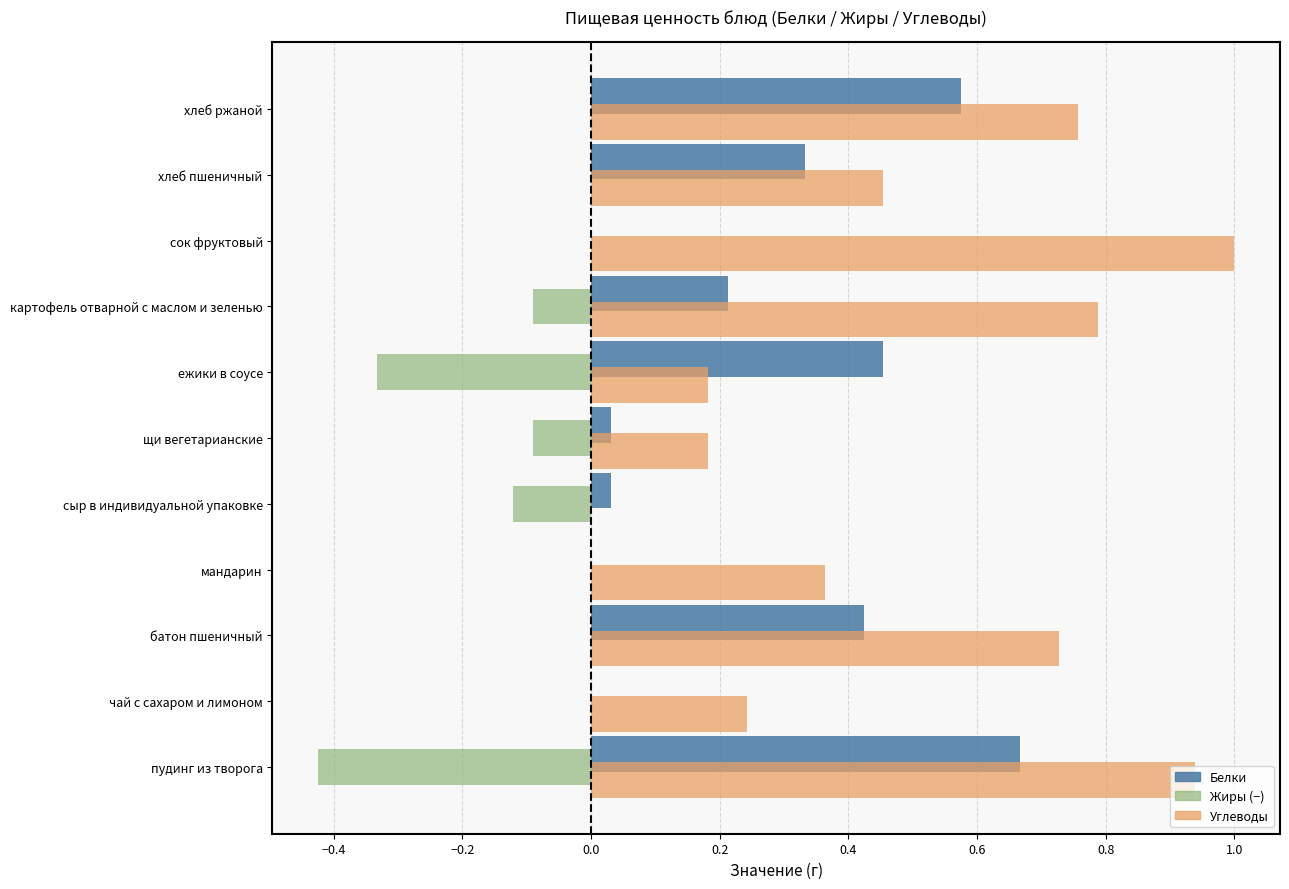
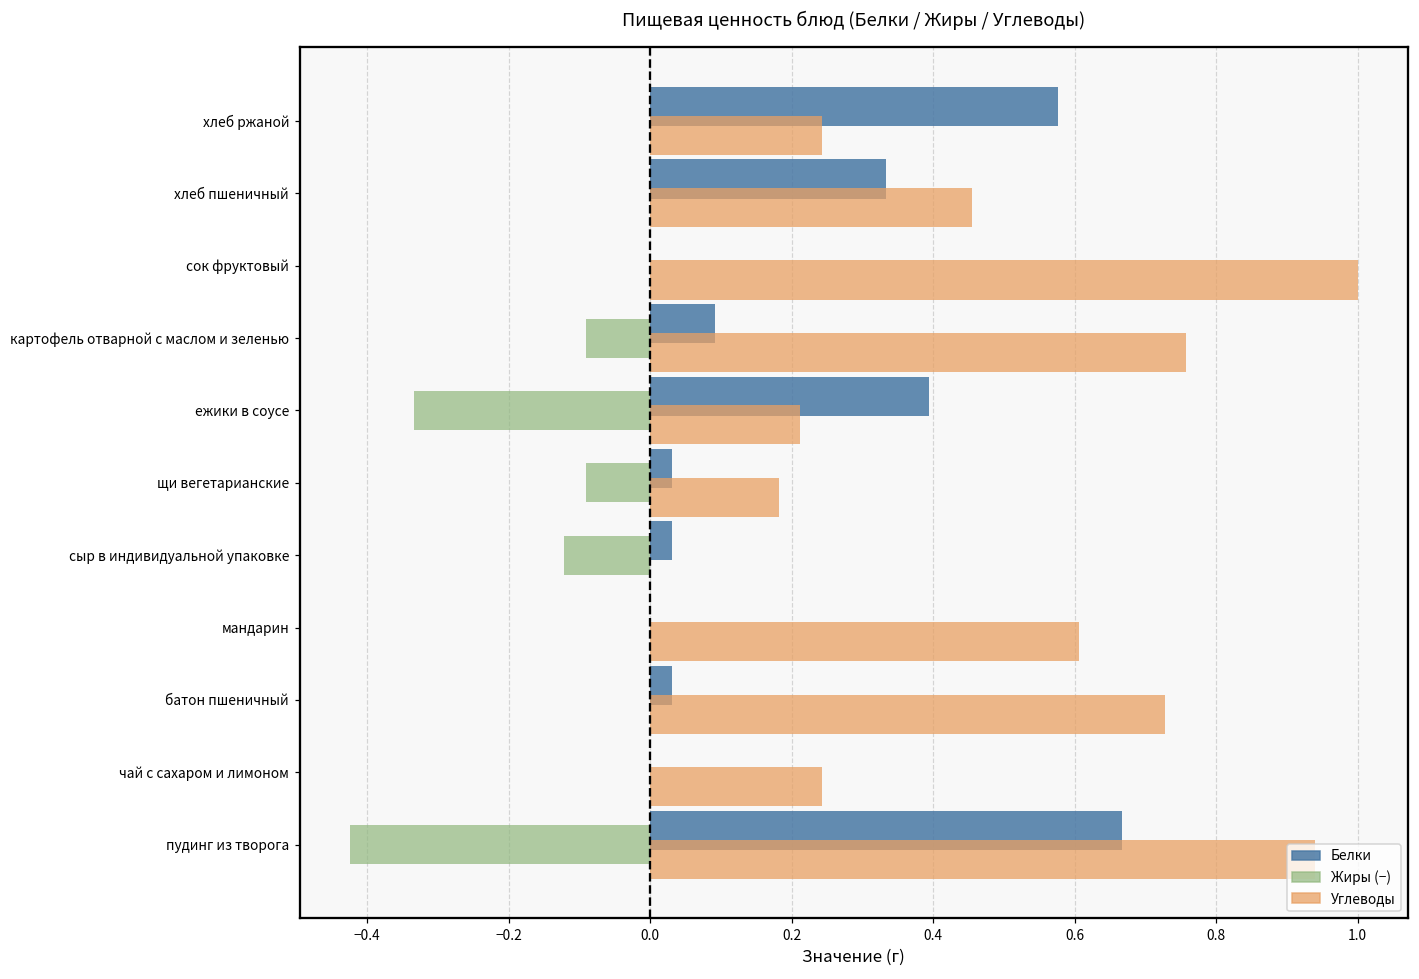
Углеводы, хлеб ржаной: 0.76 -> 0.24
Белки, картофель отварной с маслом и зеленью: 0.21 -> 0.09
Углеводы, картофель отварной с маслом и зеленью: 0.79 -> 0.76
Белки, ежики в соусе: 0.45 -> 0.39
Углеводы, ежики в соусе: 0.18 -> 0.21
Углеводы, мандарин: 0.36 -> 0.61
Белки, батон пшеничный: 0.42 -> 0.03
